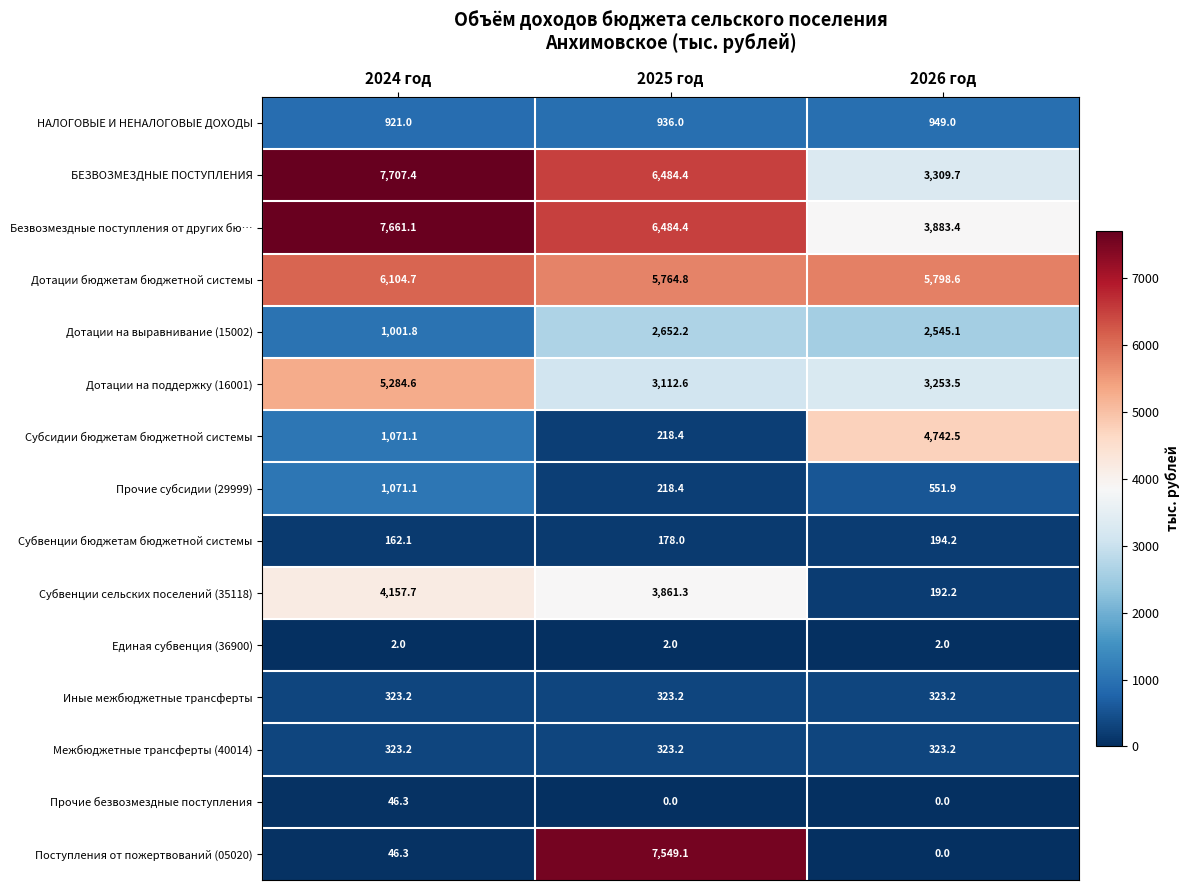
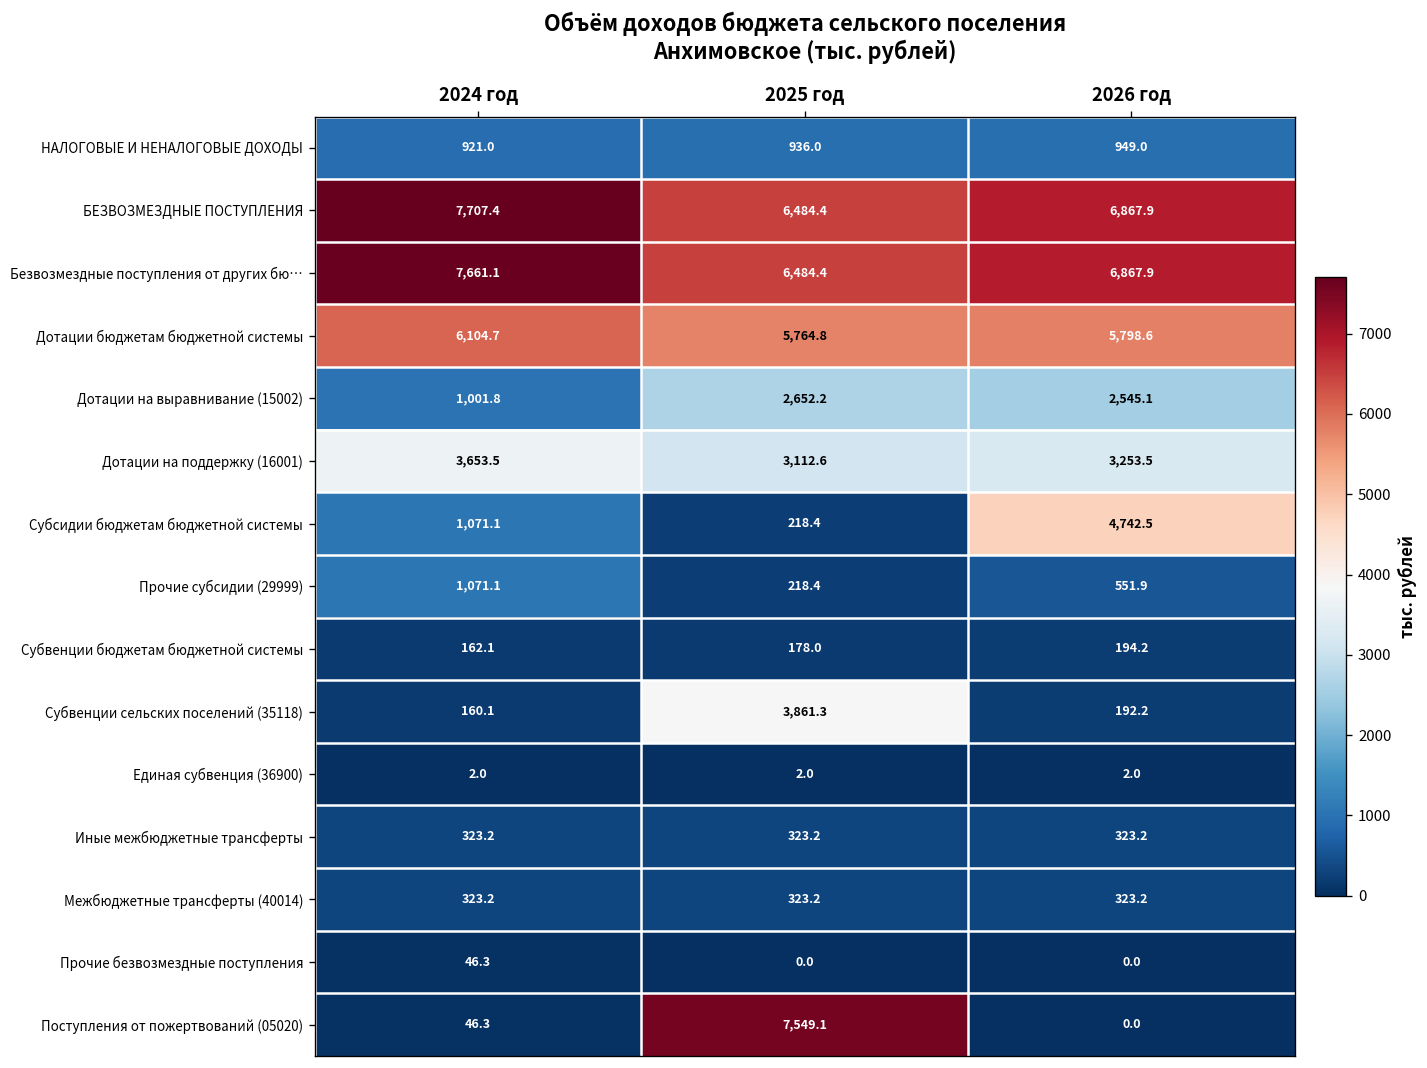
БЕЗВОЗМЕЗДНЫЕ ПОСТУПЛЕНИЯ, 2026 год: 3,309.7 -> 6,867.9
Безвозмездные поступления от других бю…, 2026 год: 3,883.4 -> 6,867.9
Дотации на поддержку (16001), 2024 год: 5,284.6 -> 3,653.5
Субвенции сельских поселений (35118), 2024 год: 4,157.7 -> 160.1
